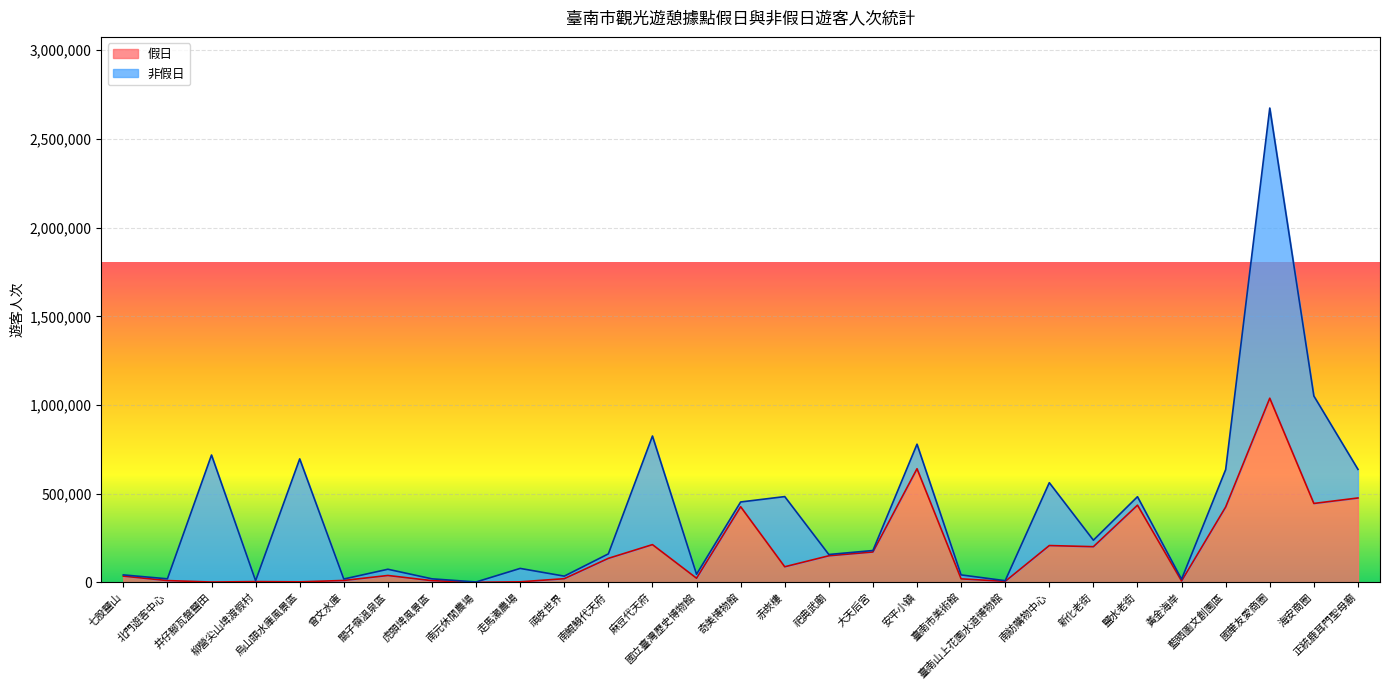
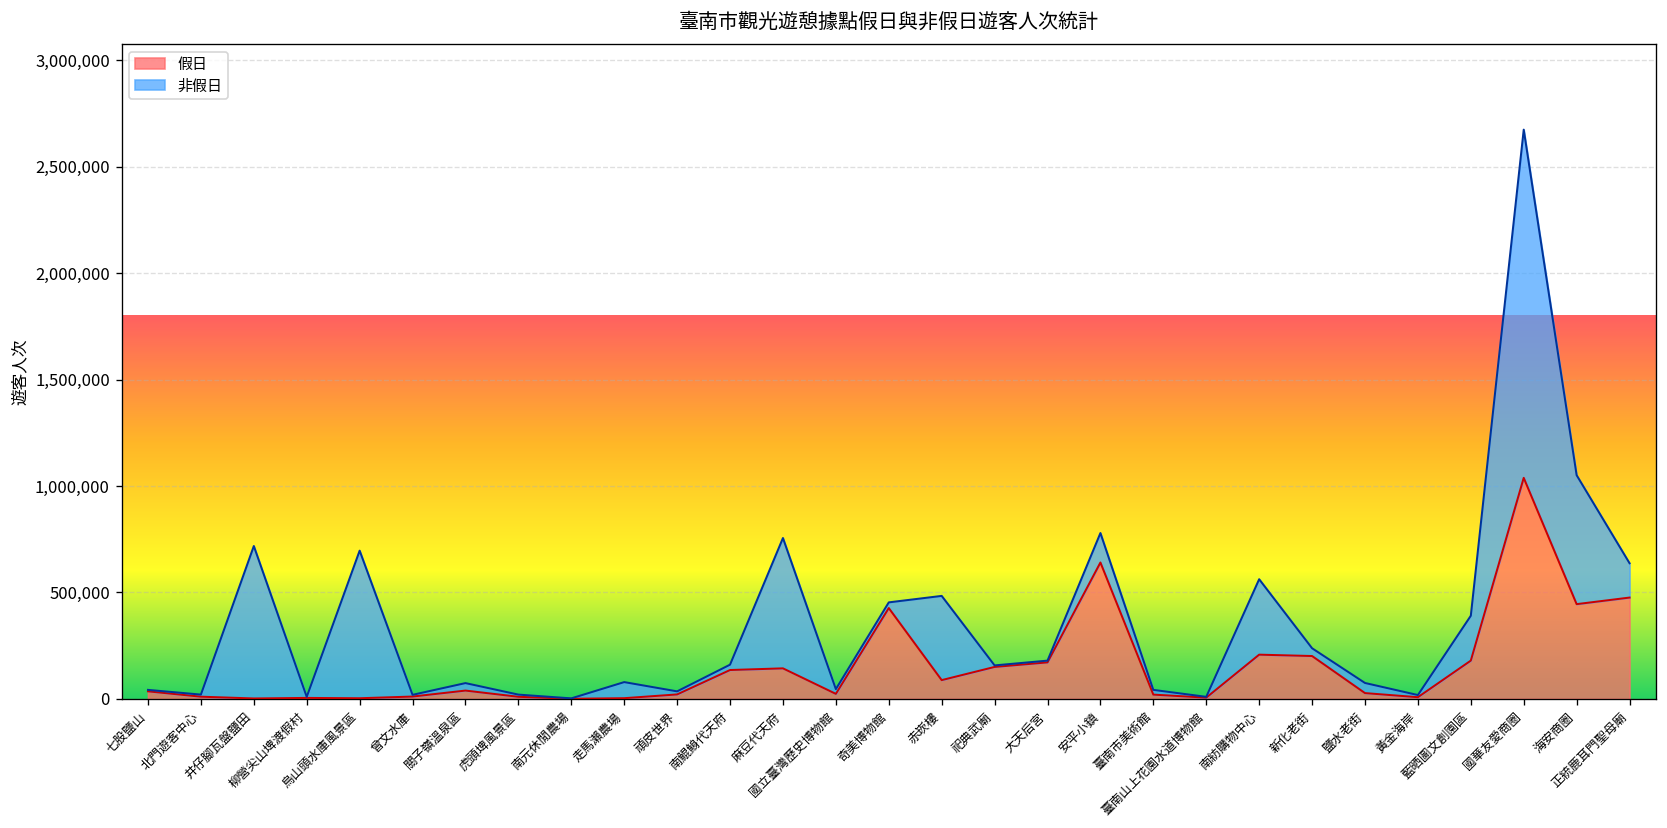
假日, 麻豆代天府: 210,000 -> 140,000
假日, 鹽水老街: 440,000 -> 30,000
假日, 藍晒圖文創園區: 430,000 -> 180,000
